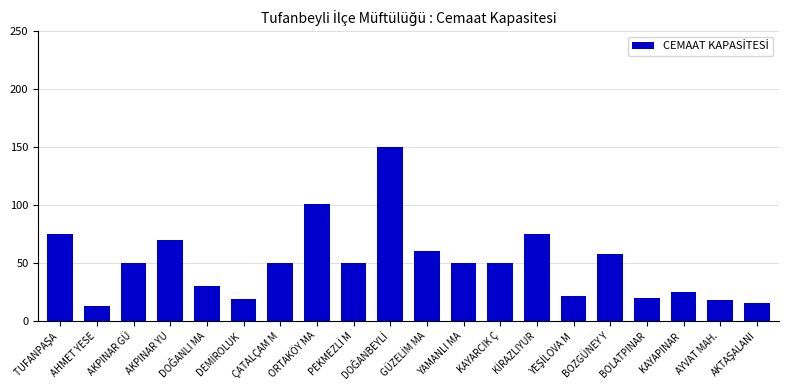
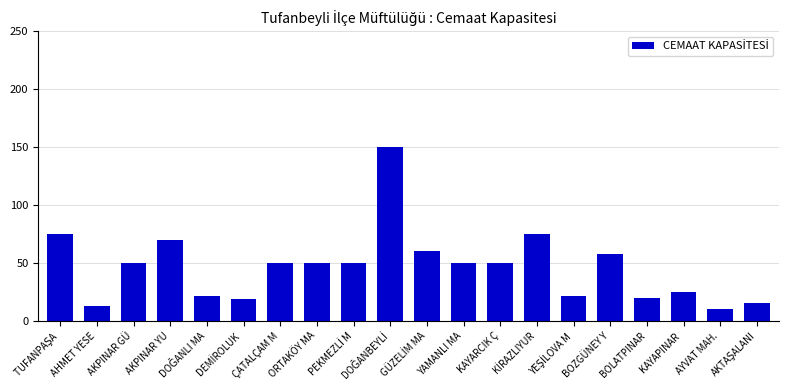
DOĞANLI MA: 30 -> 21
ORTAKÖY MA: 101 -> 50
AYVAT MAH.: 18 -> 10
